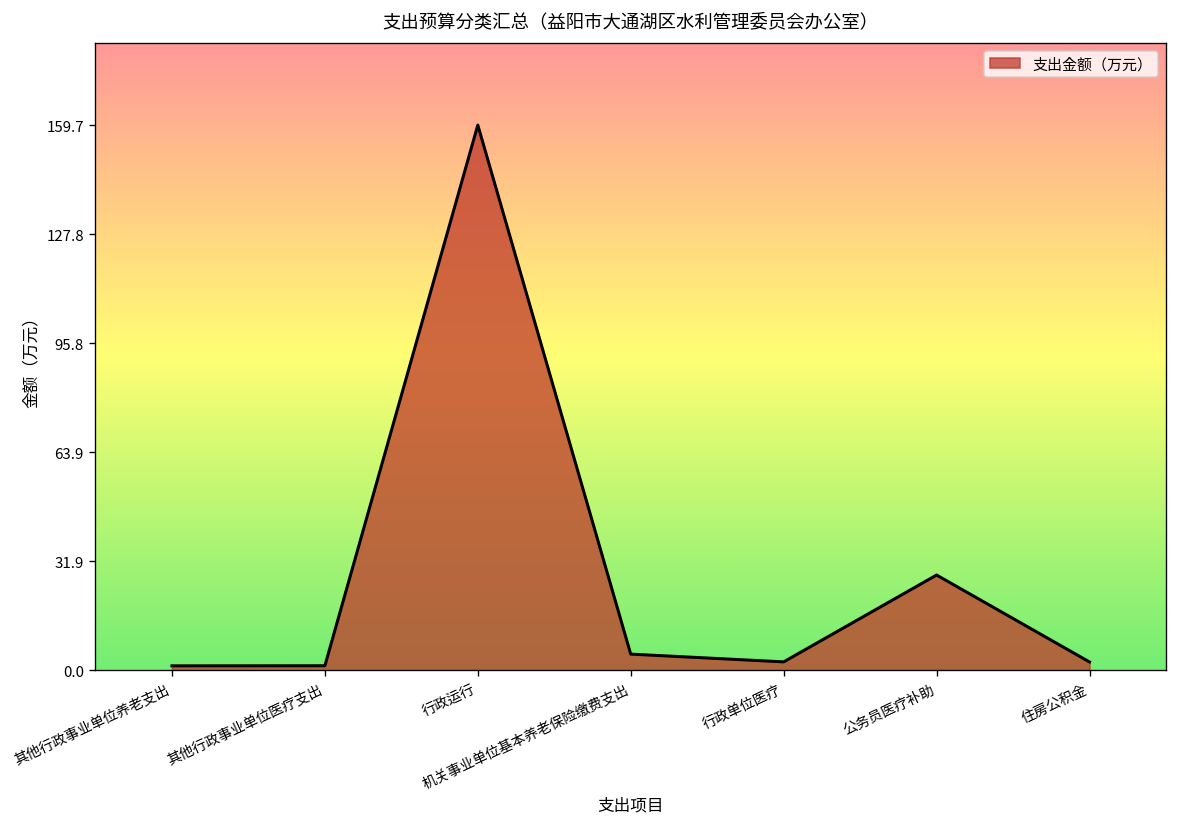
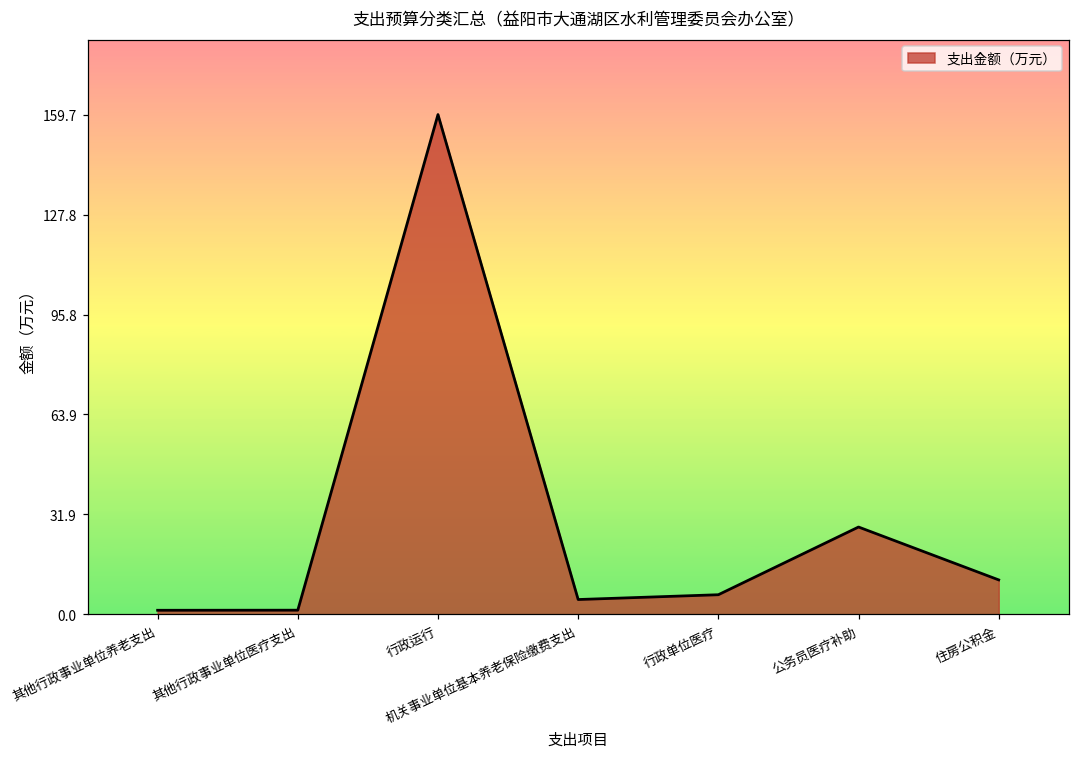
行政单位医疗: 2 -> 6
住房公积金: 2 -> 11
